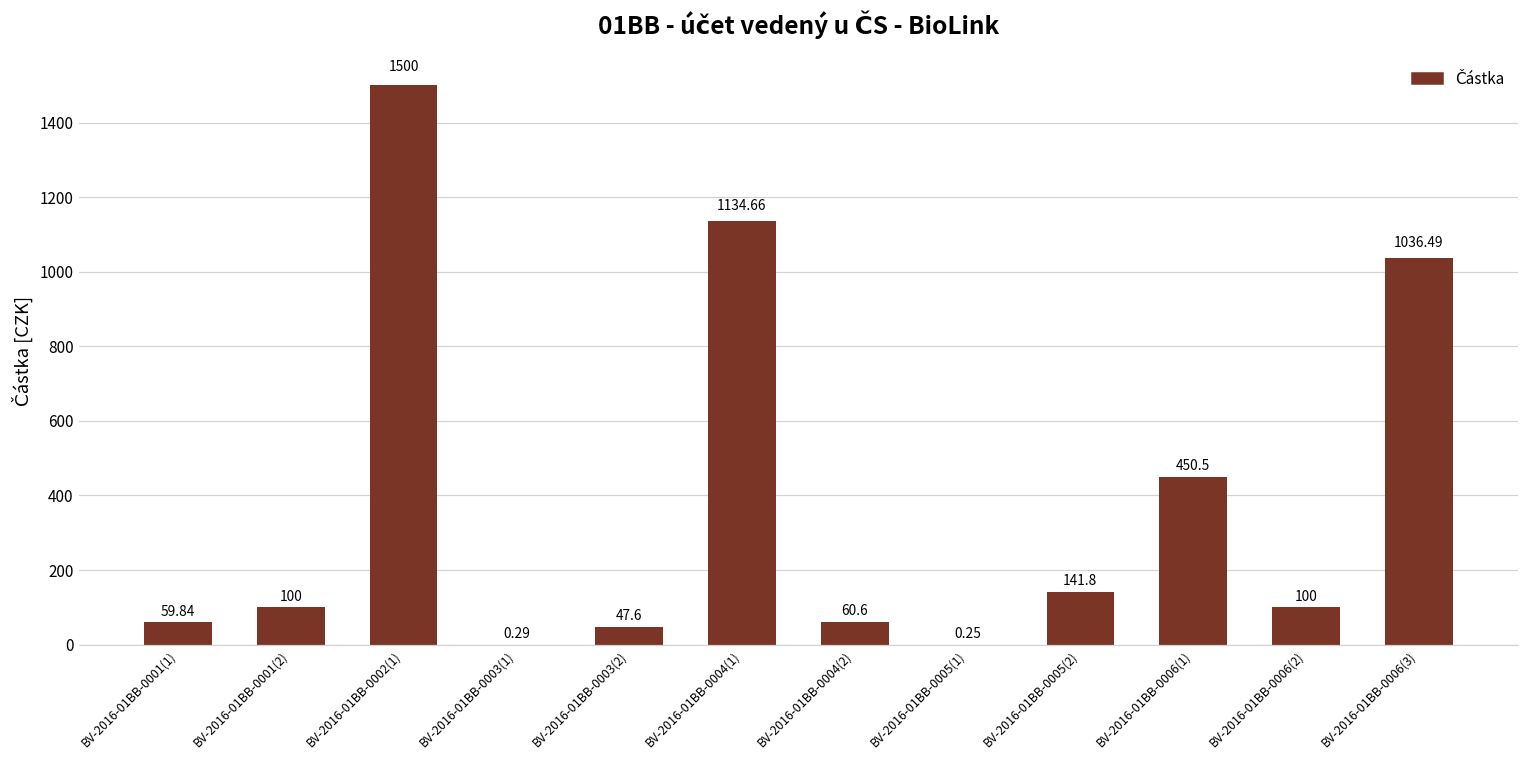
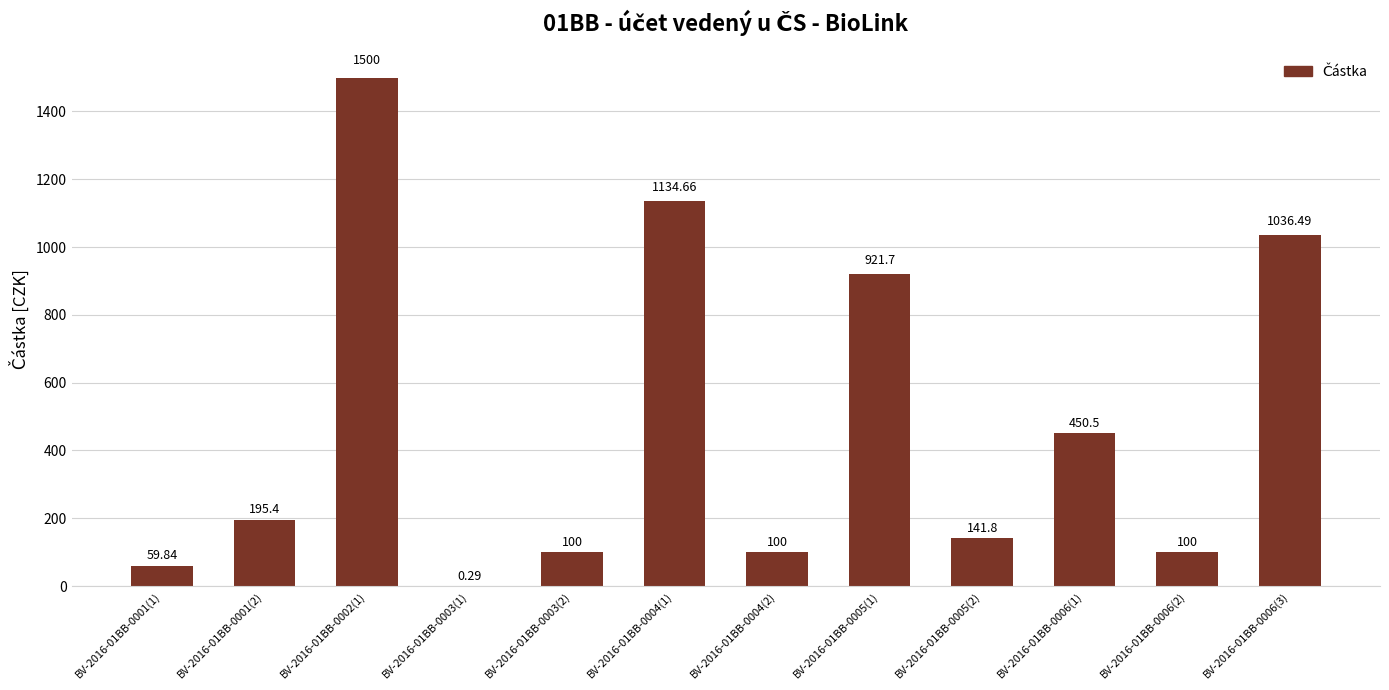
BV-2016-01BB-0001(2): 100 -> 195.4
BV-2016-01BB-0003(2): 47.6 -> 100
BV-2016-01BB-0004(2): 60.6 -> 100
BV-2016-01BB-0005(1): 0.25 -> 921.7
